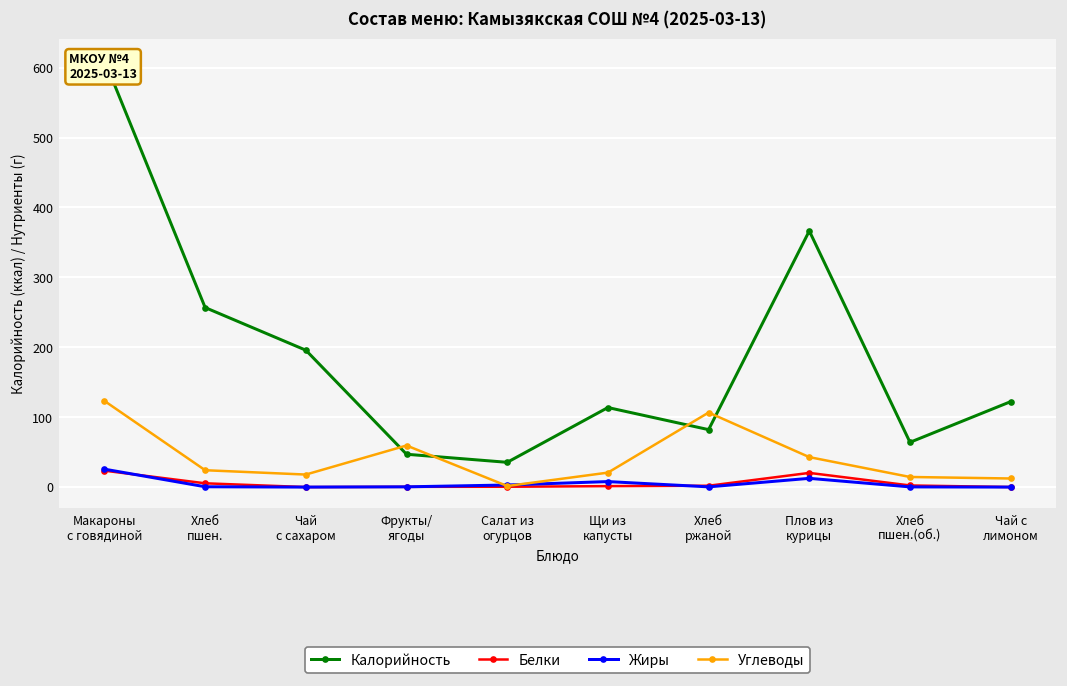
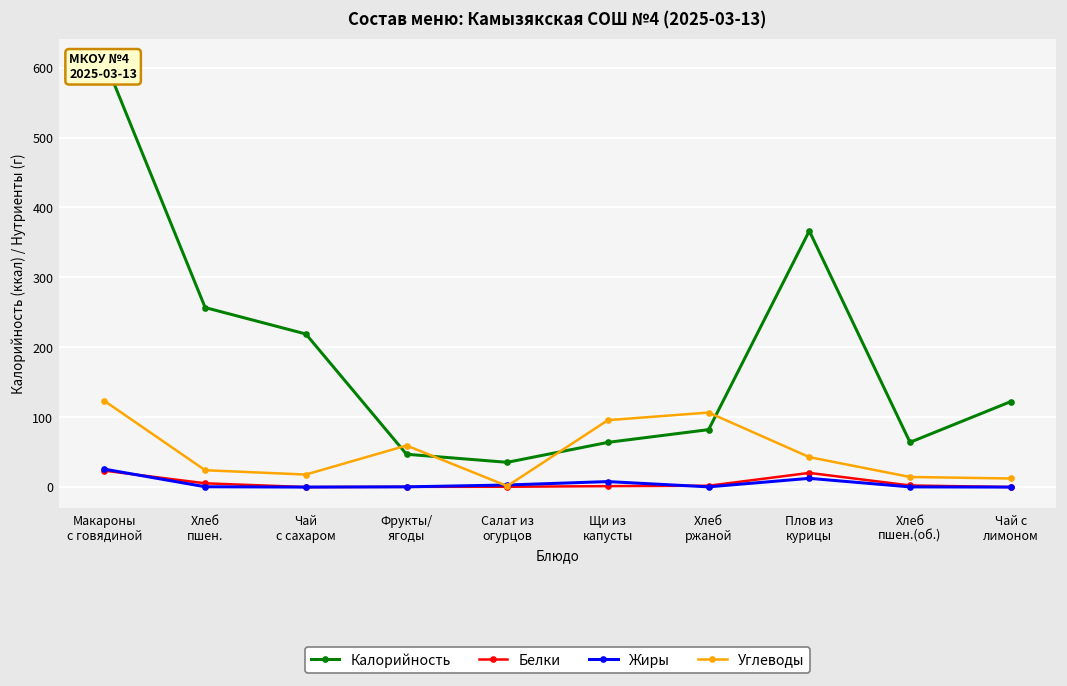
Калорийность, Чай с сахаром: 200 -> 220
Калорийность, Щи из капусты: 110 -> 60
Углеводы, Щи из капусты: 20 -> 100
